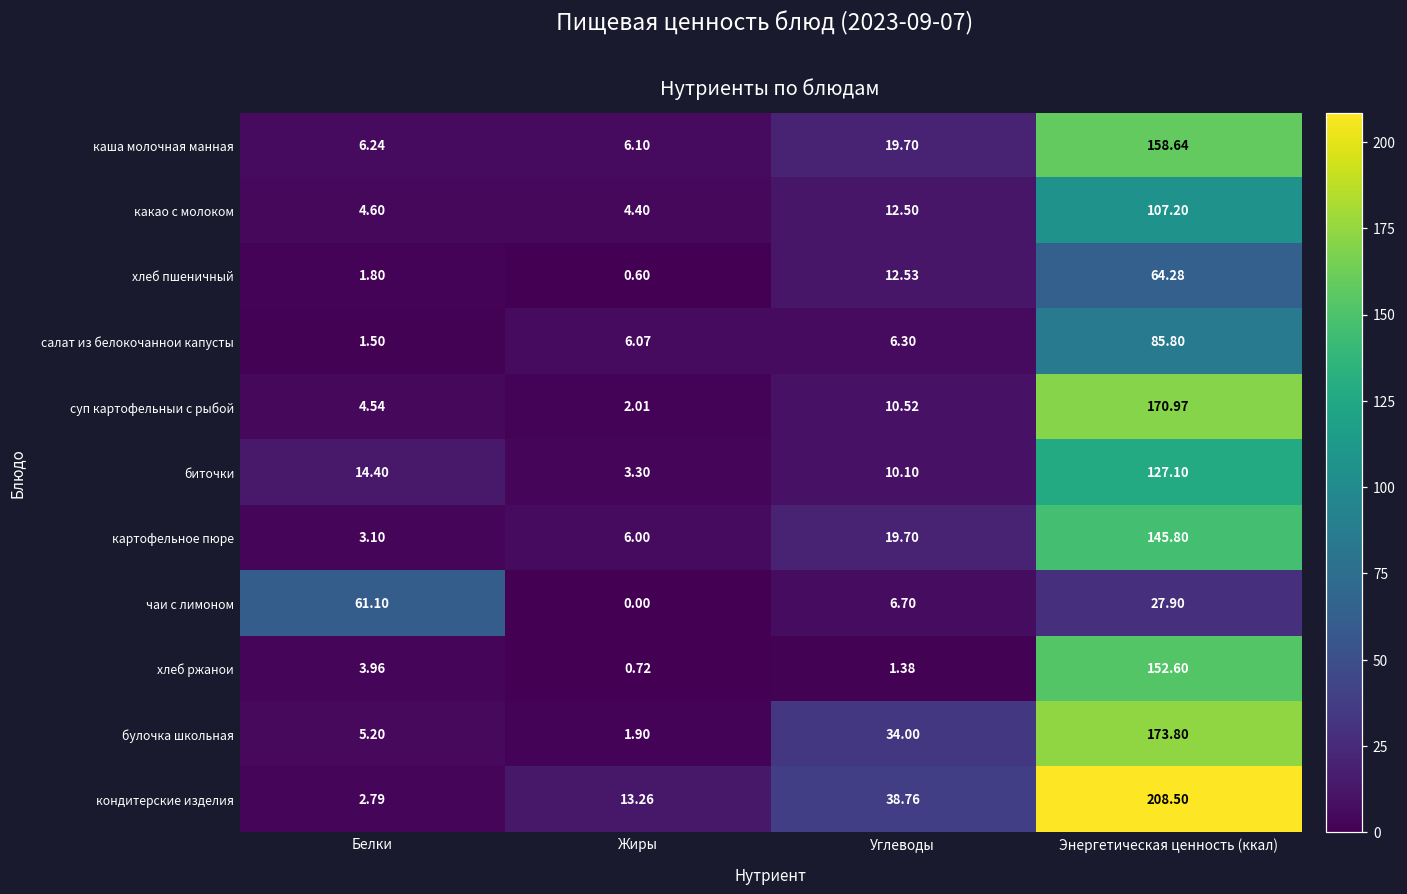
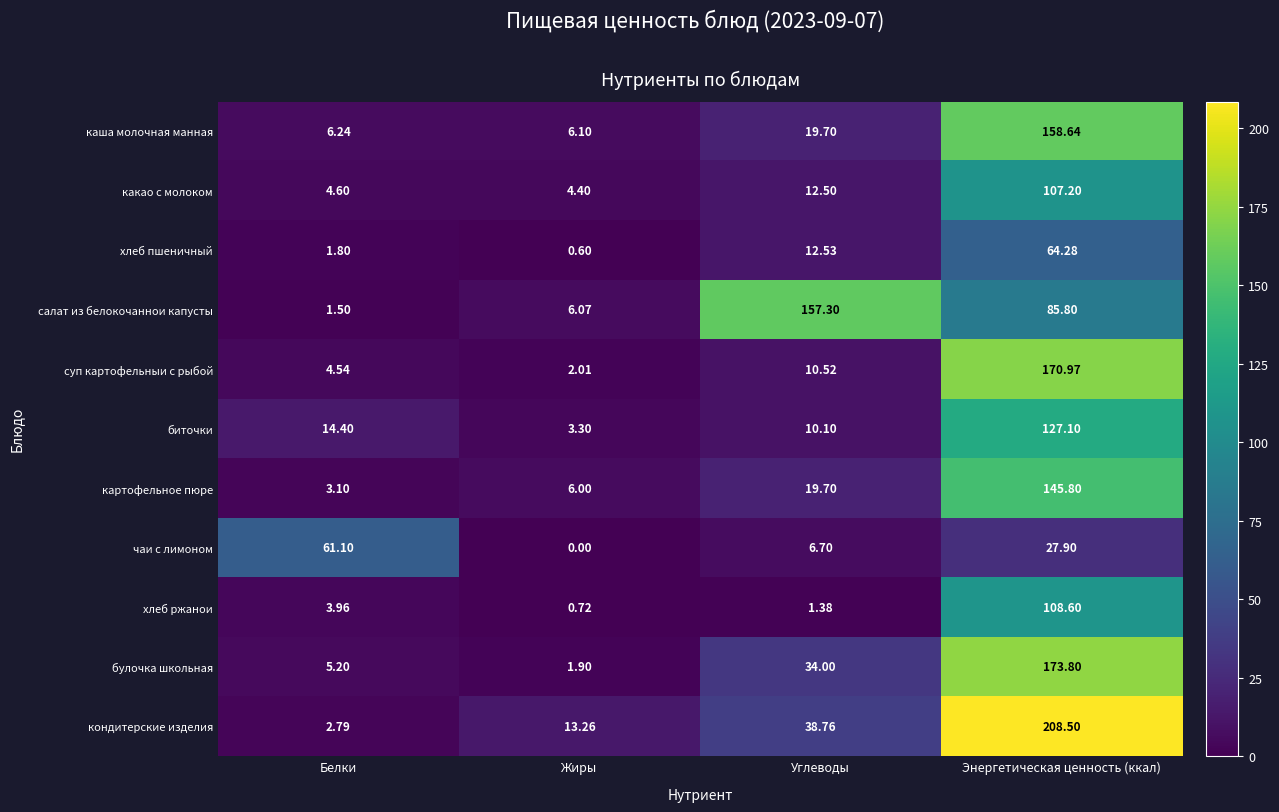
салат из белокочаннои капусты, Углеводы: 6.30 -> 157.30
хлеб ржанои, Энергетическая ценность (ккал): 152.60 -> 108.60
